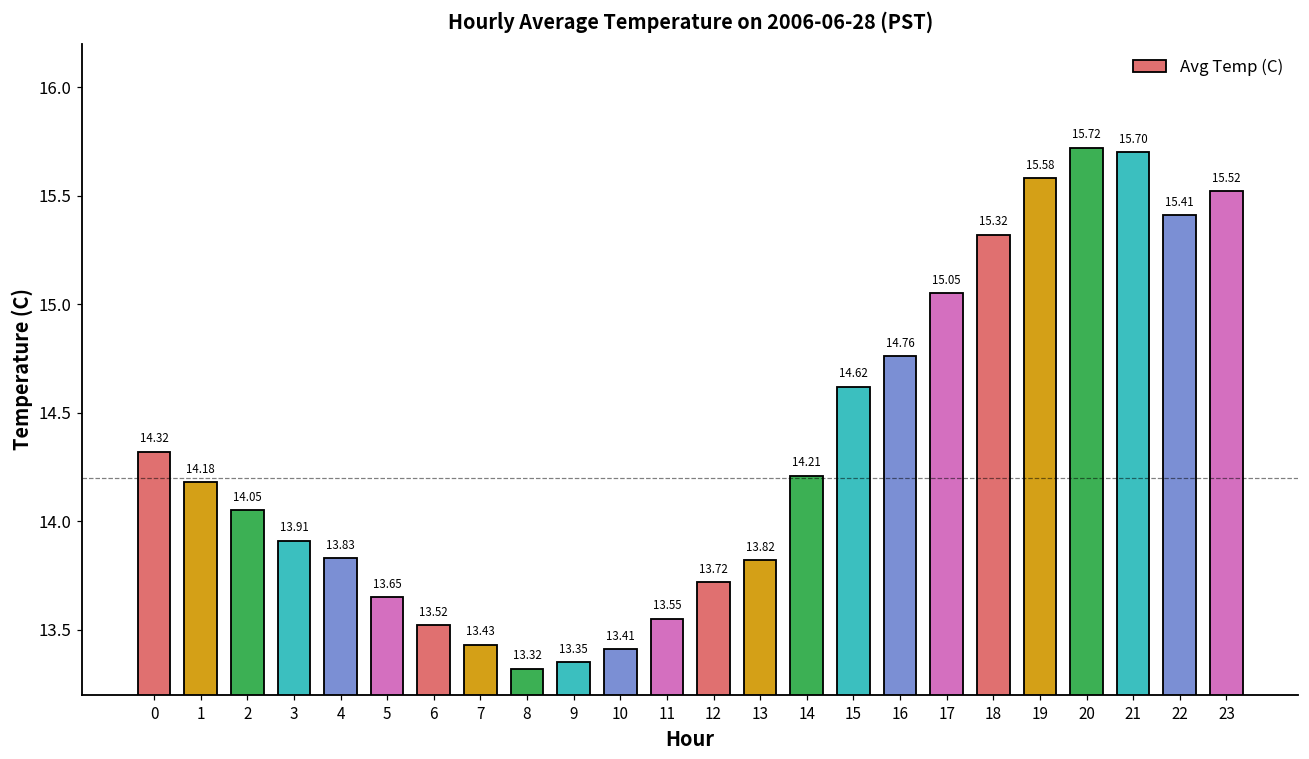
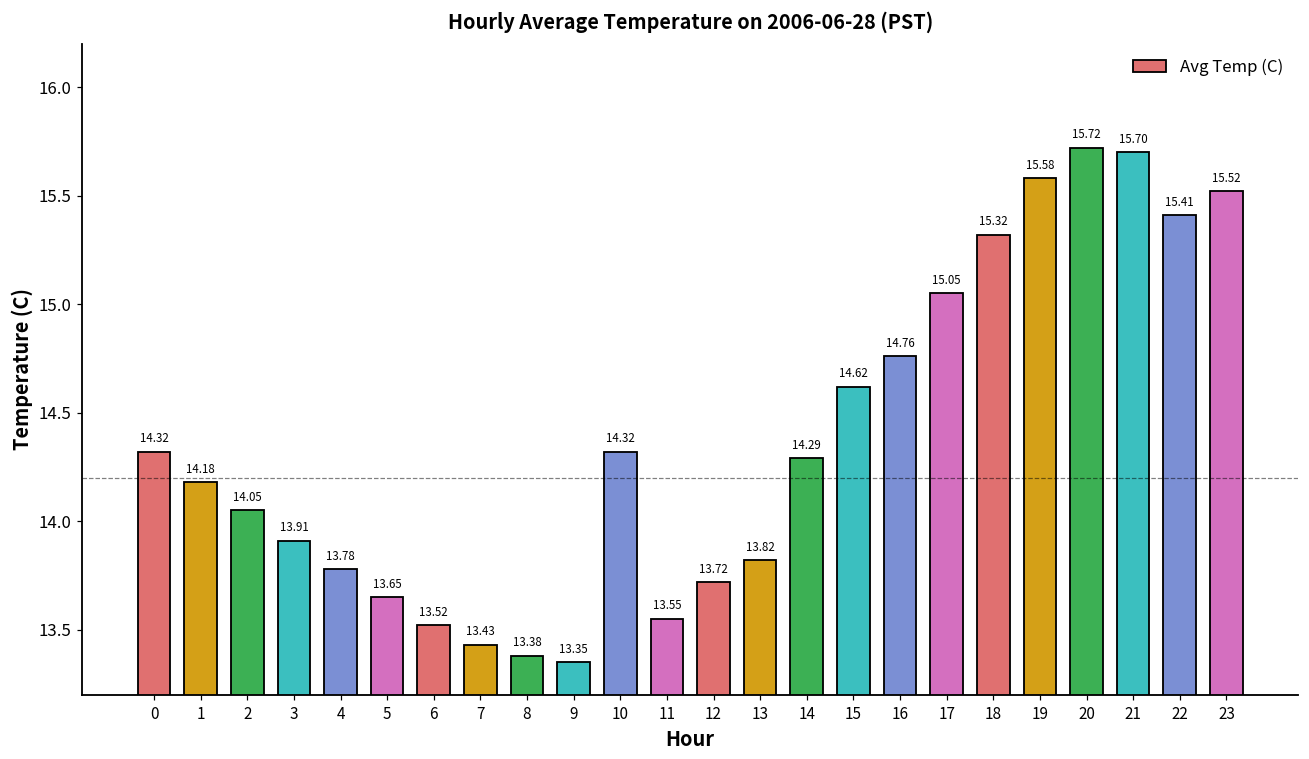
4: 13.83 -> 13.78
8: 13.32 -> 13.38
10: 13.41 -> 14.32
14: 14.21 -> 14.29
